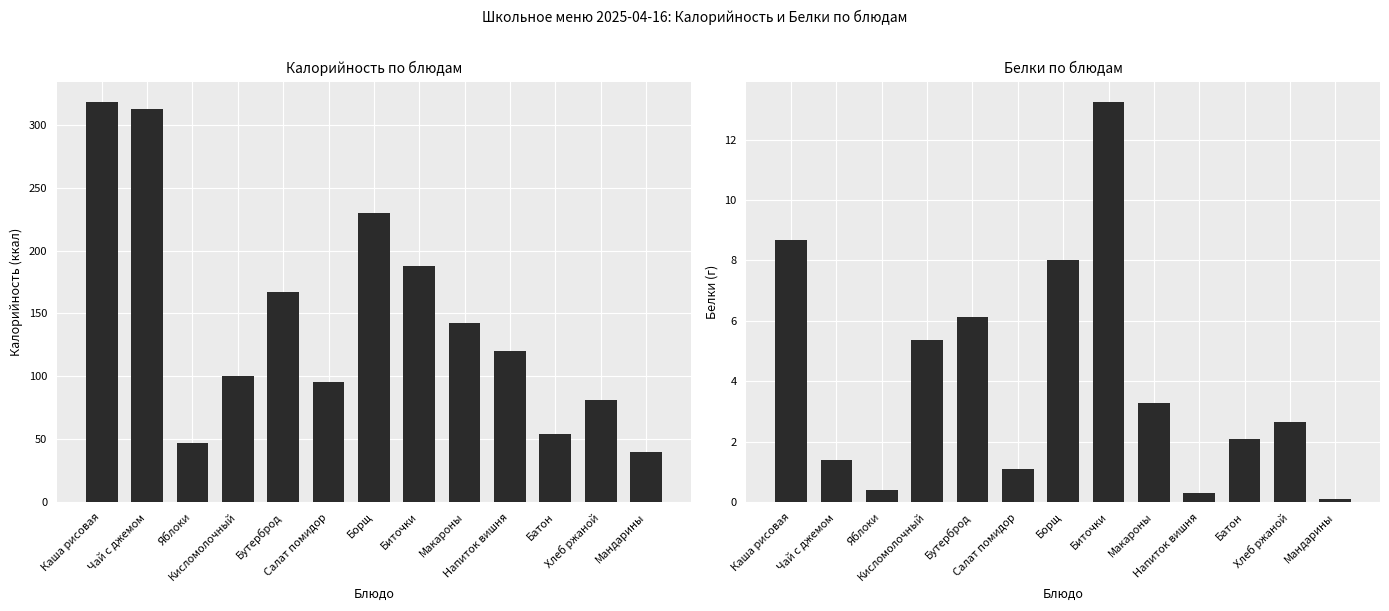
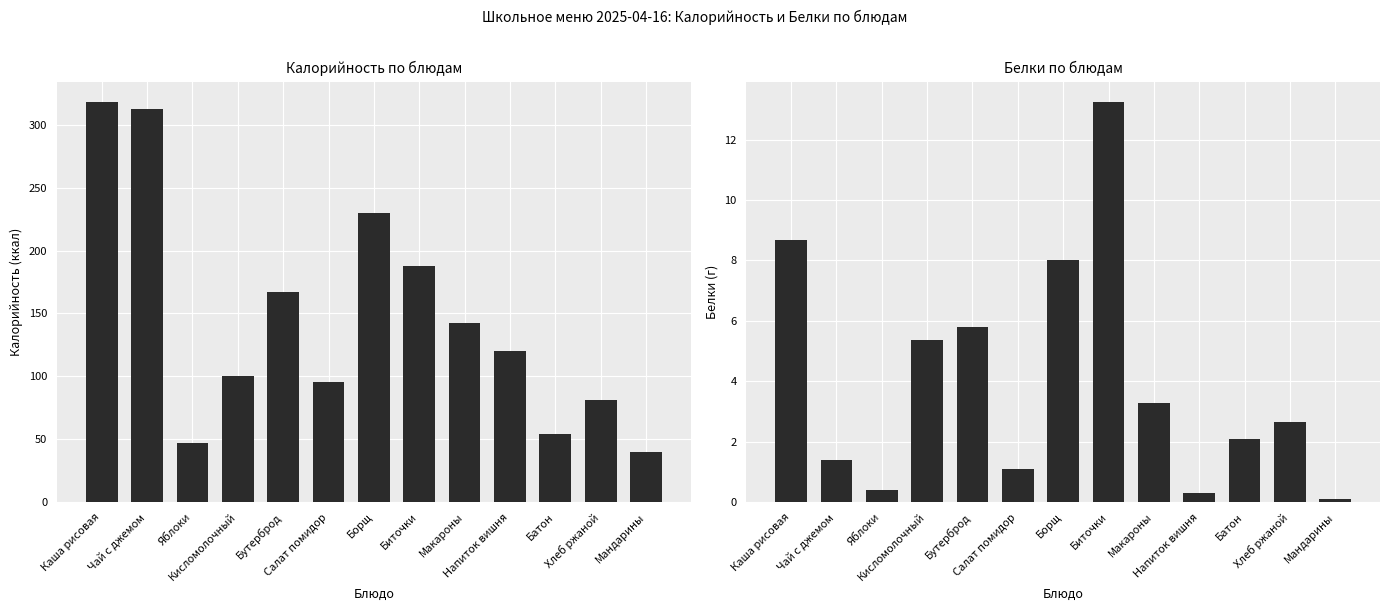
Белки по блюдам, Бутерброд: 6.1 -> 5.8
